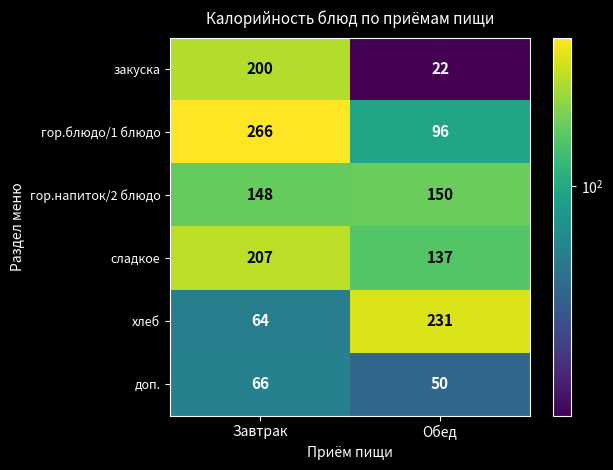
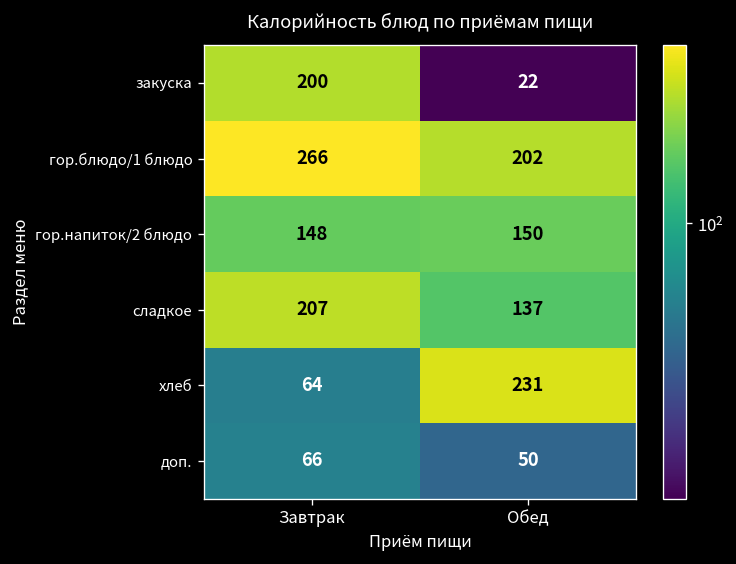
гор.блюдо/1 блюдо, Обед: 96 -> 202
